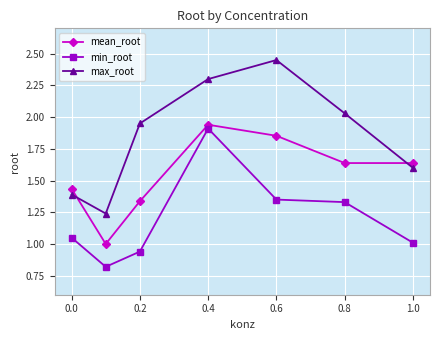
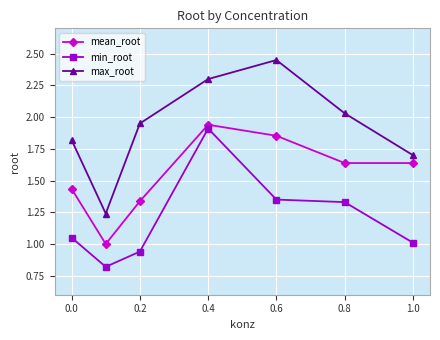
max_root, 0.0: 1.39 -> 1.82
max_root, 1.0: 1.6 -> 1.7
